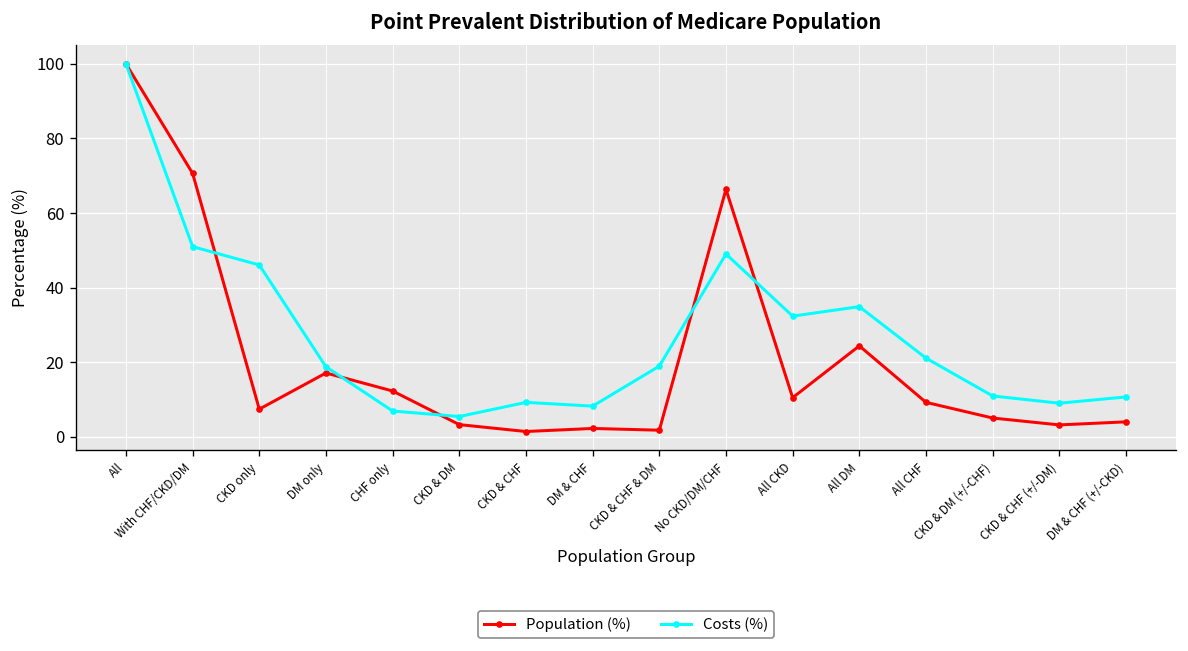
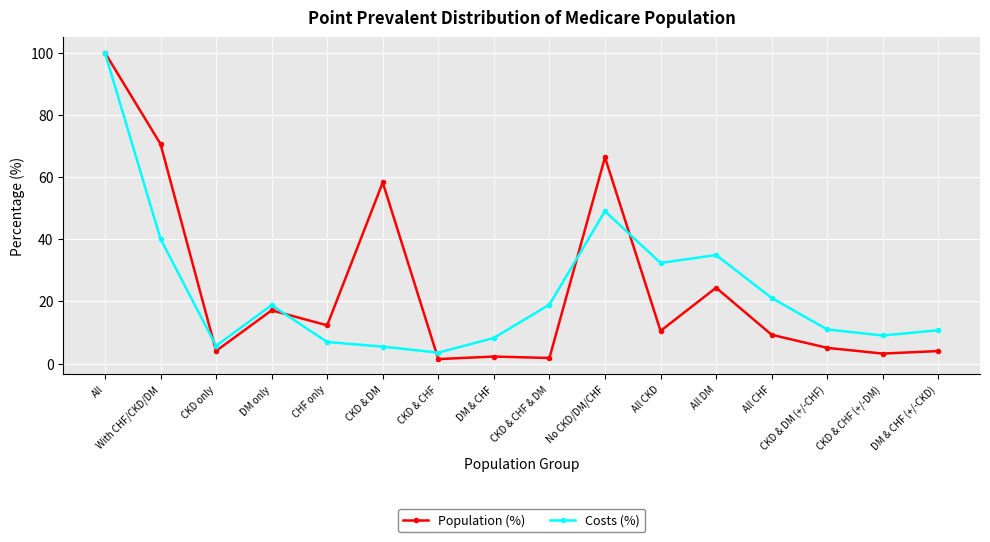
Costs (%), With CHF/CKD/DM: 51 -> 40
Population (%), CKD only: 7 -> 4
Costs (%), CKD only: 46 -> 6
Population (%), CKD & DM: 3 -> 58
Costs (%), CKD & CHF: 9 -> 3
